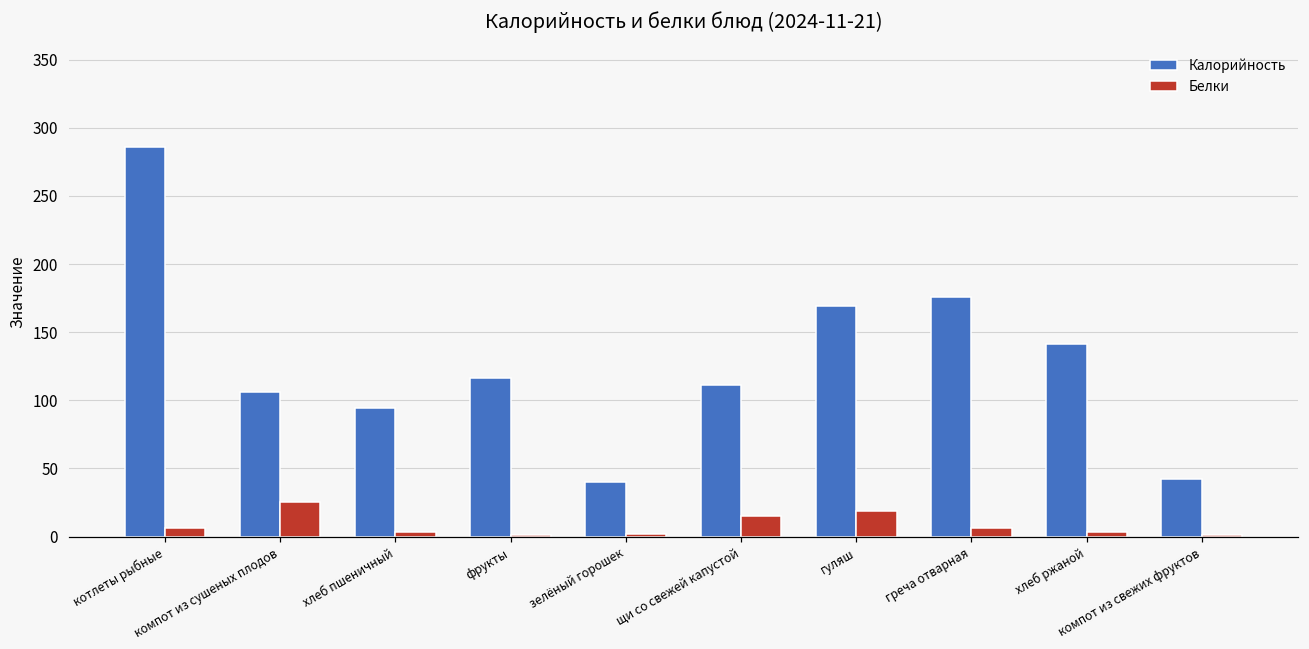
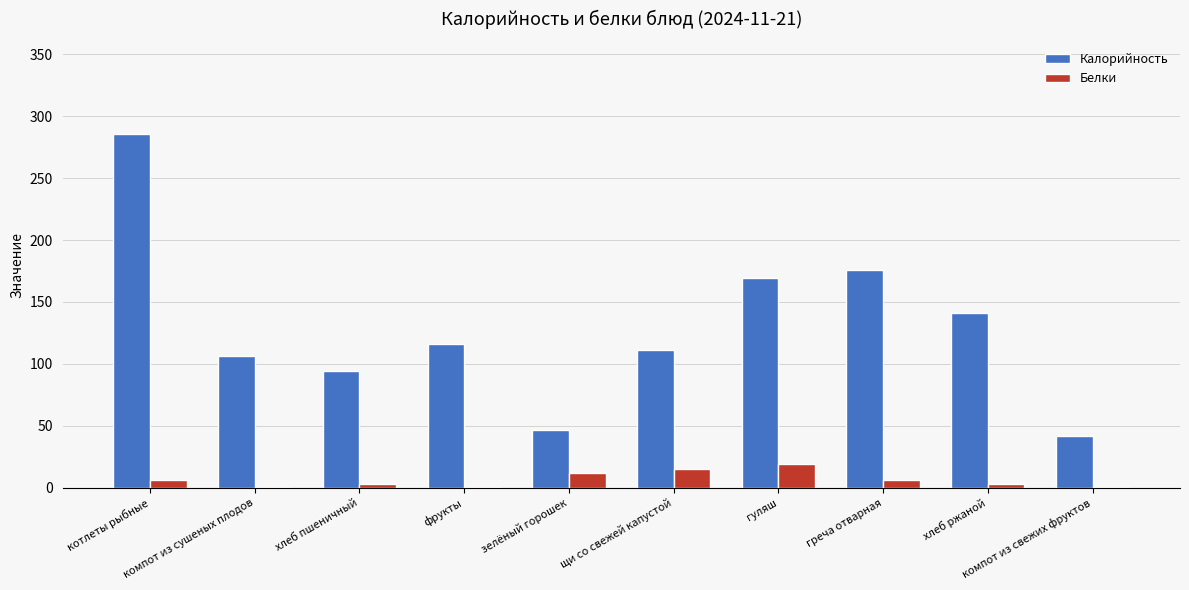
Белки, компот из сушеных плодов: 25 -> 1
Калорийность, зелёный горошек: 40 -> 47
Белки, зелёный горошек: 2 -> 12
